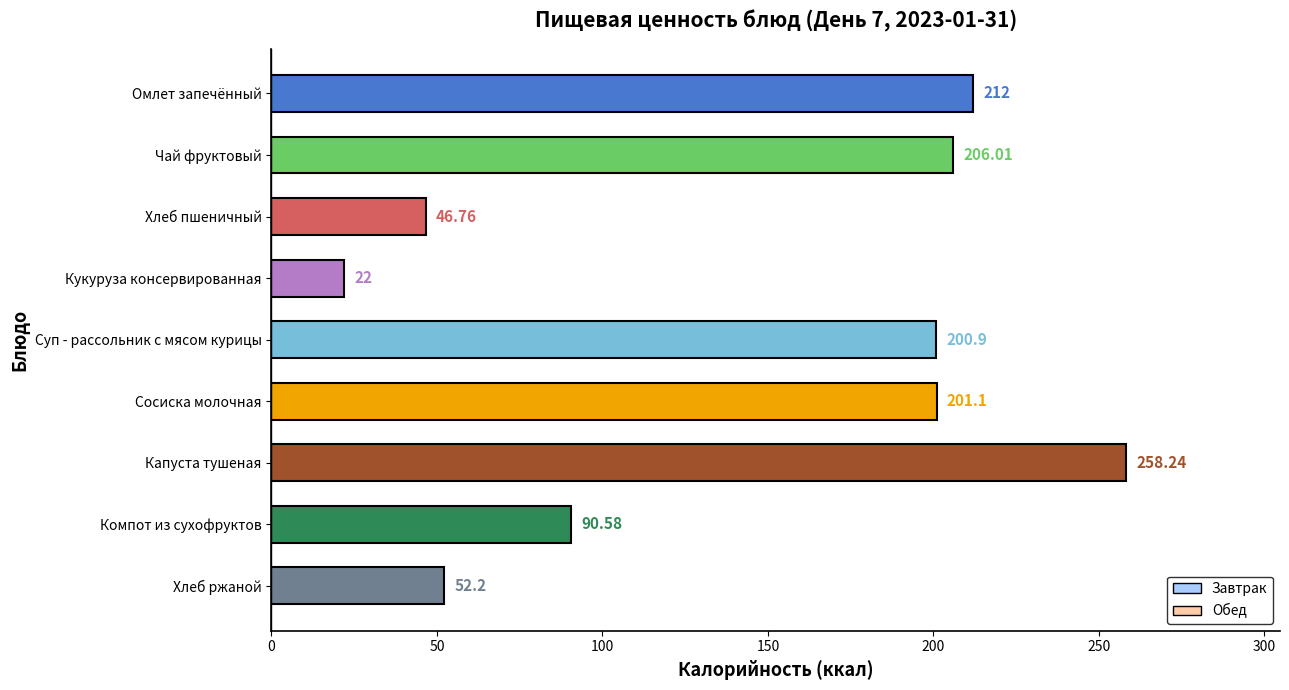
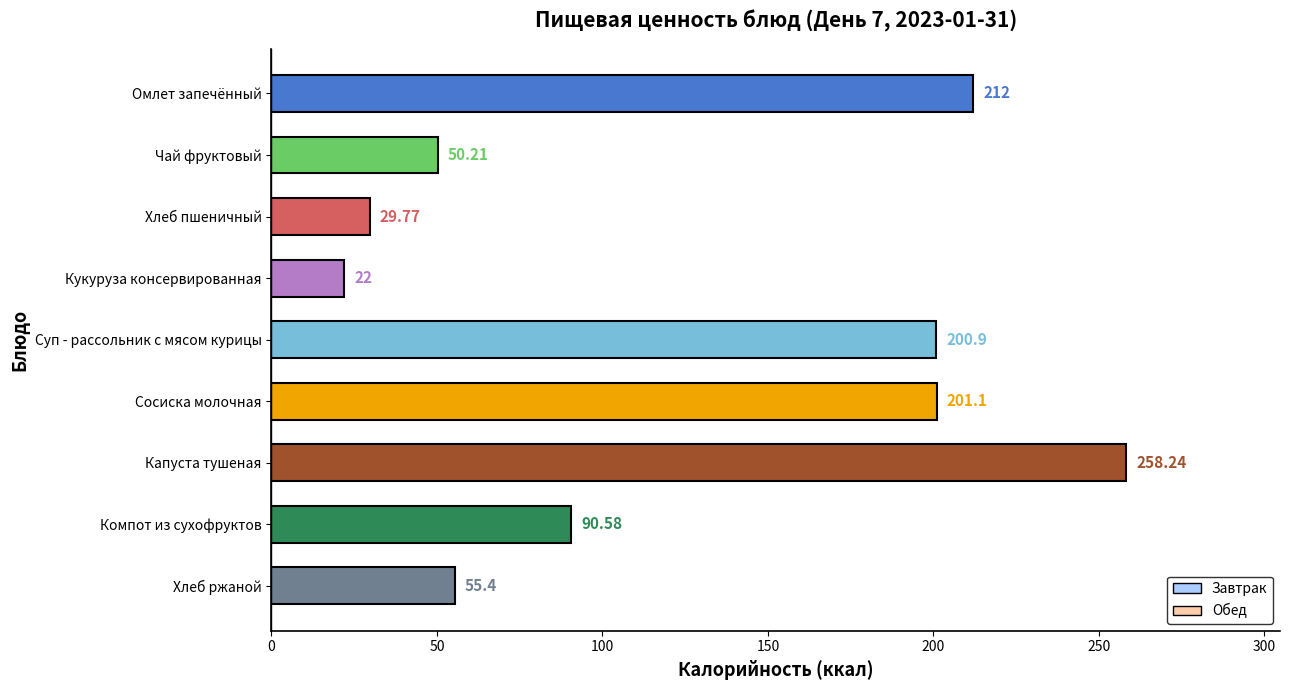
Чай фруктовый: 206.01 -> 50.21
Хлеб пшеничный: 46.76 -> 29.77
Хлеб ржаной: 52.2 -> 55.4
